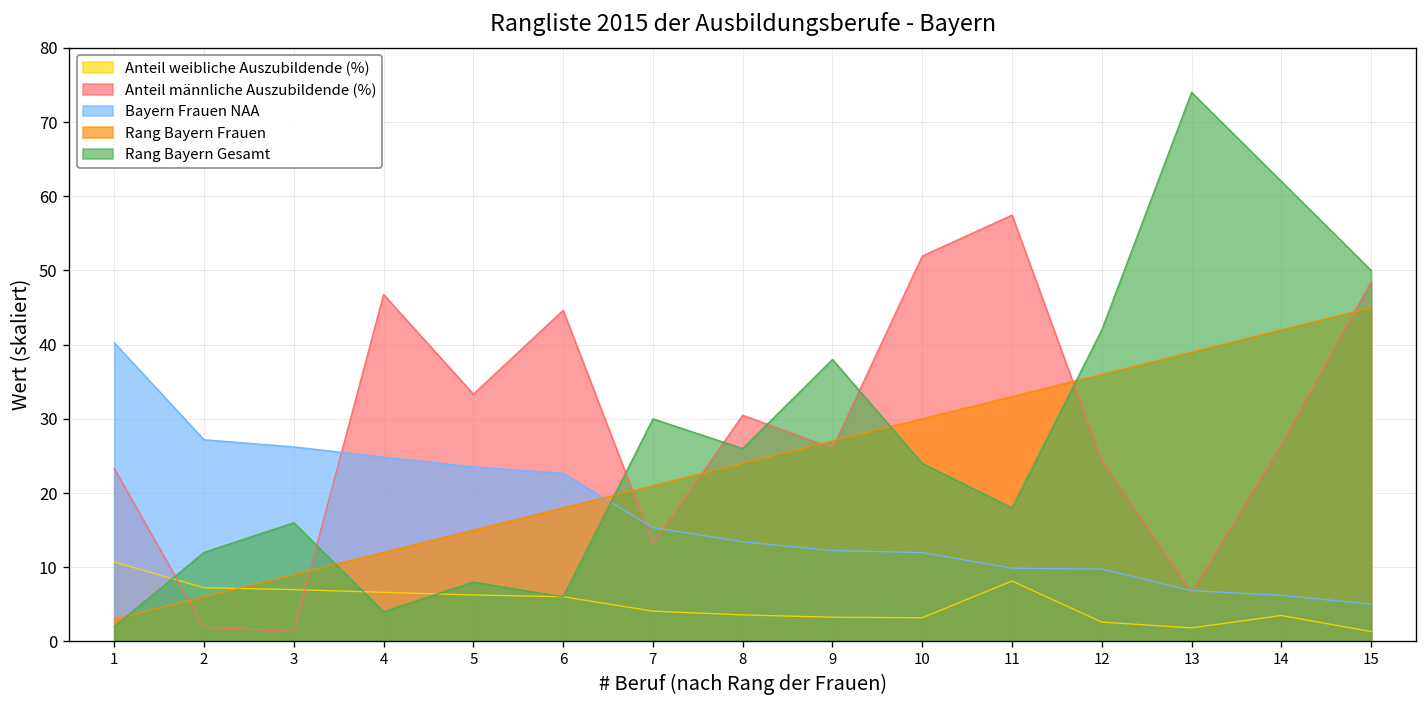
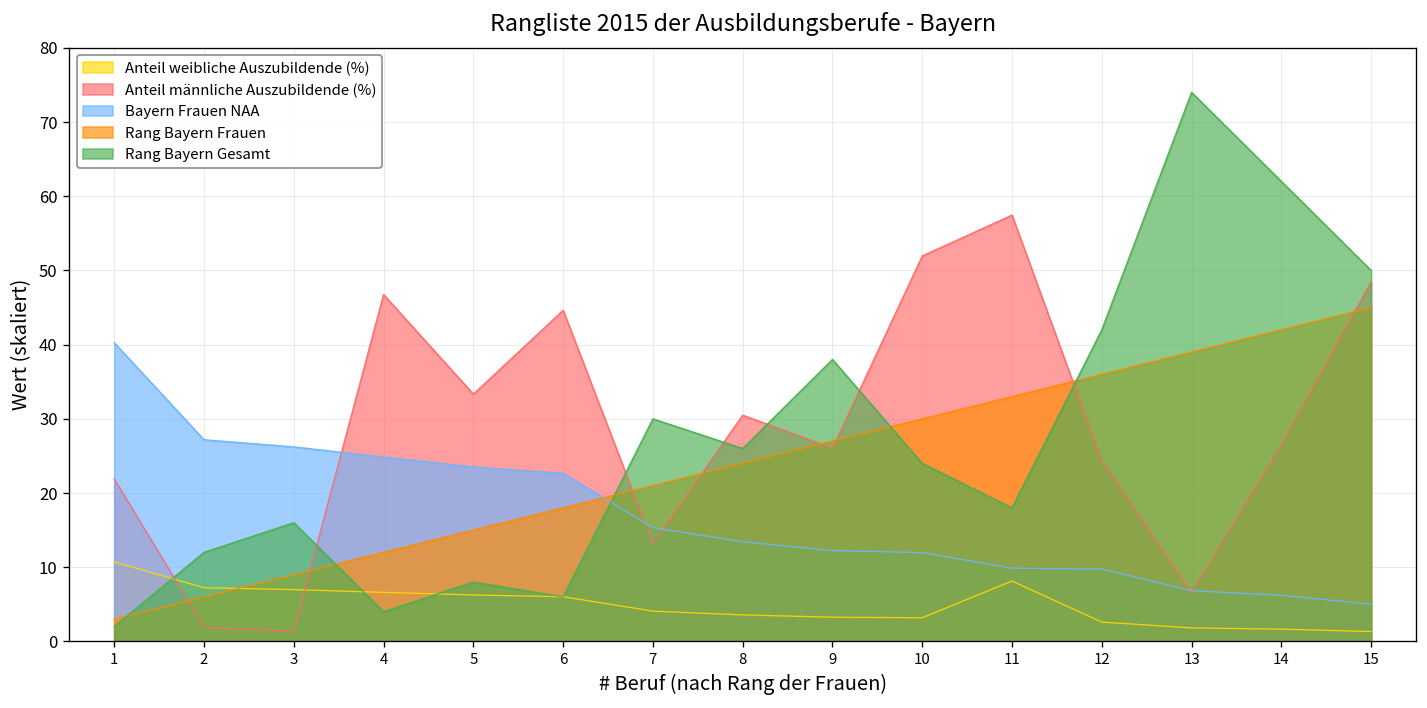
Anteil männliche Auszubildende (%), 1: 23 -> 22
Anteil weibliche Auszubildende (%), 14: 3 -> 2
